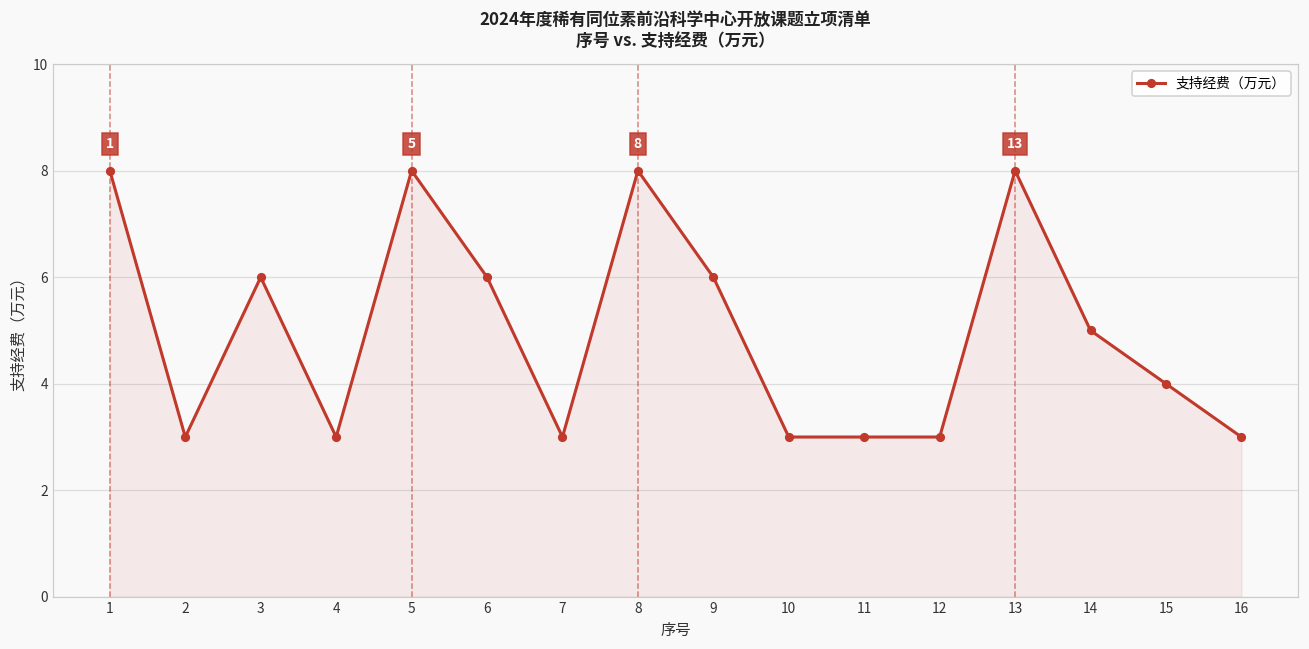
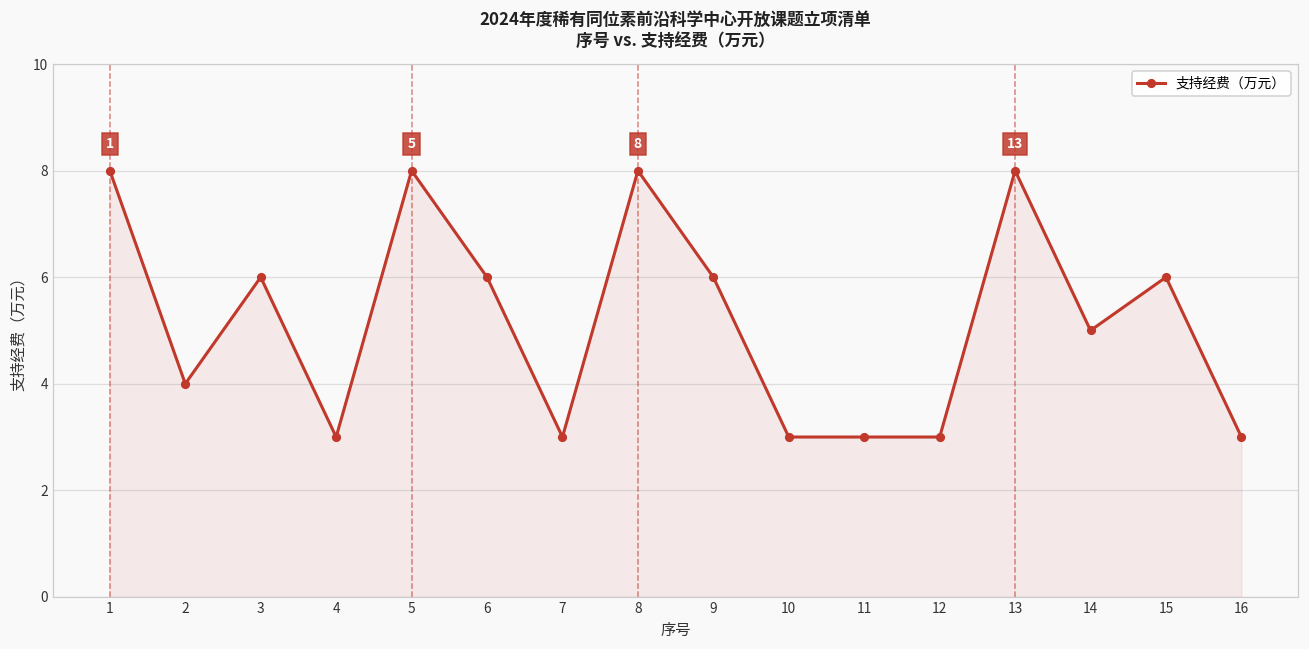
2: 3 -> 4
15: 4 -> 6
